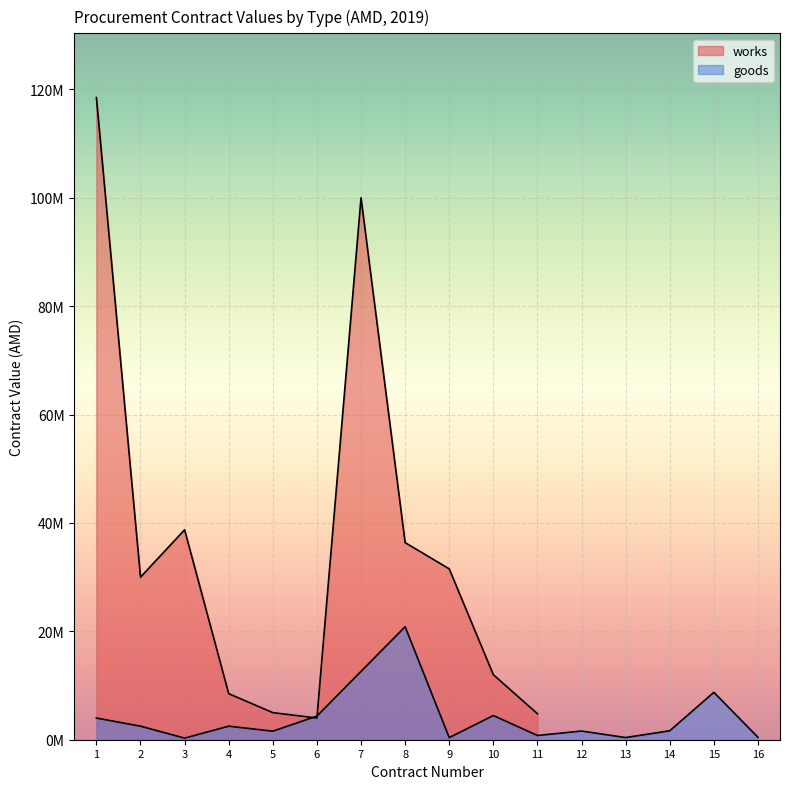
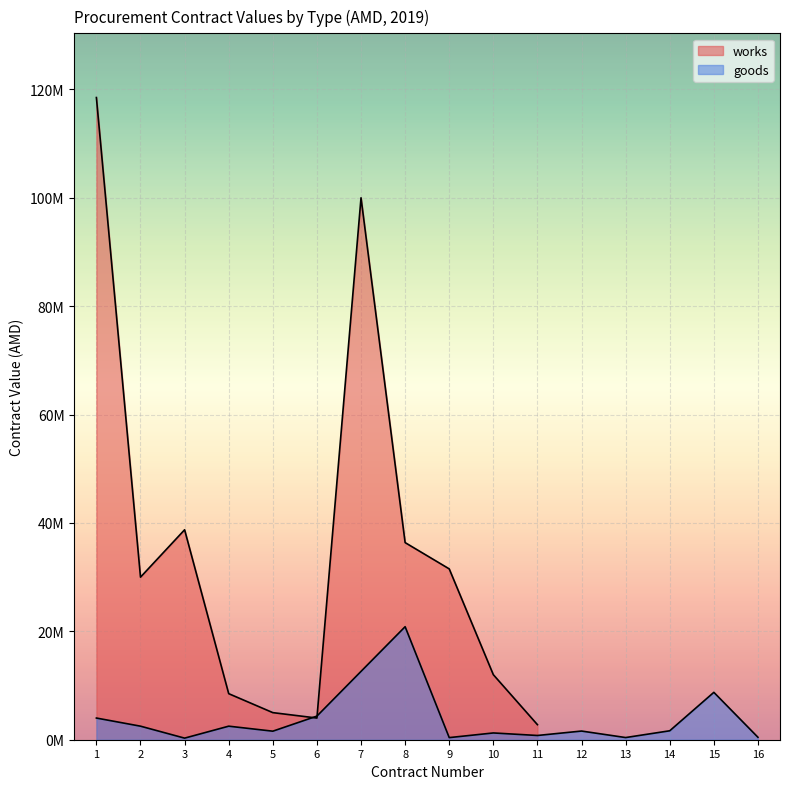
goods, 10: 4000000 -> 1000000
works, 11: 5000000 -> 3000000
